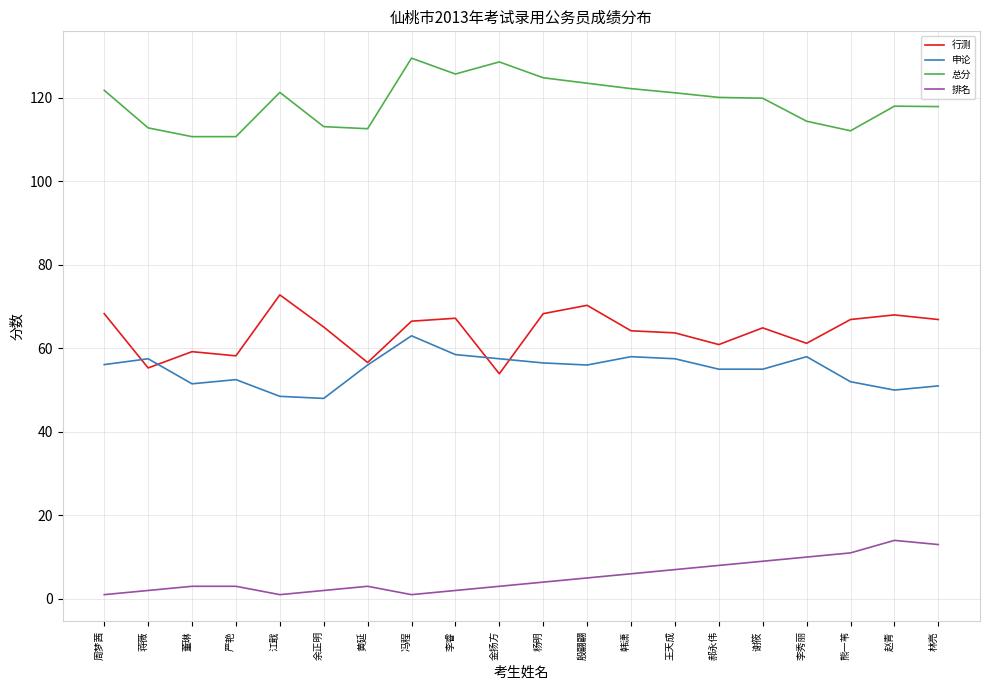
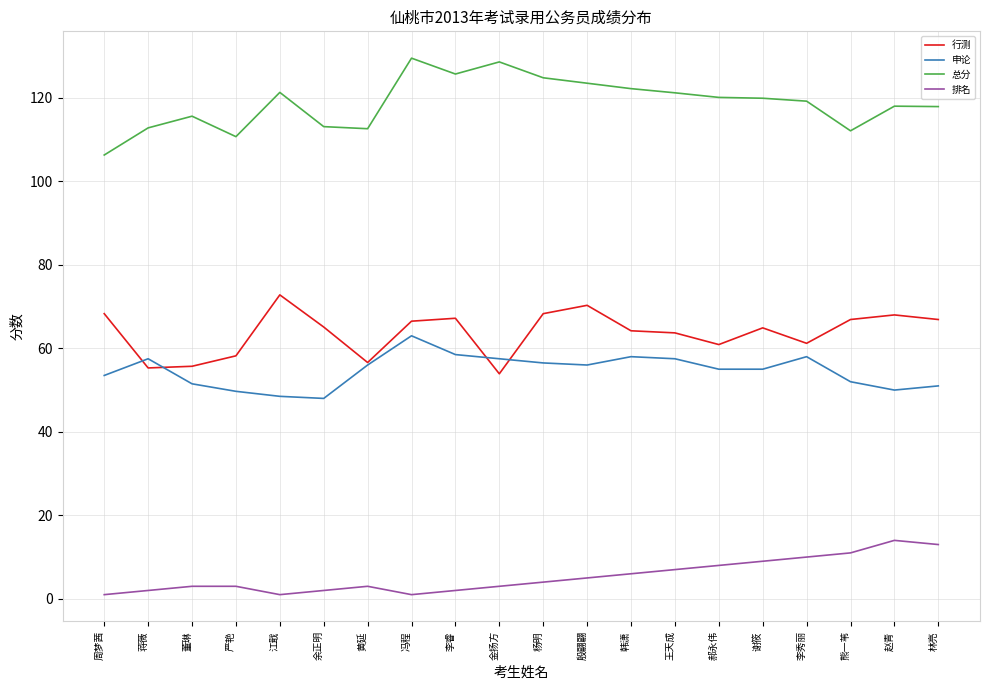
申论, 周梦茜: 56 -> 54
总分, 周梦茜: 122 -> 106
行测, 董琳: 59 -> 56
总分, 董琳: 111 -> 116
申论, 严艳: 53 -> 50
总分, 李秀丽: 114 -> 119
